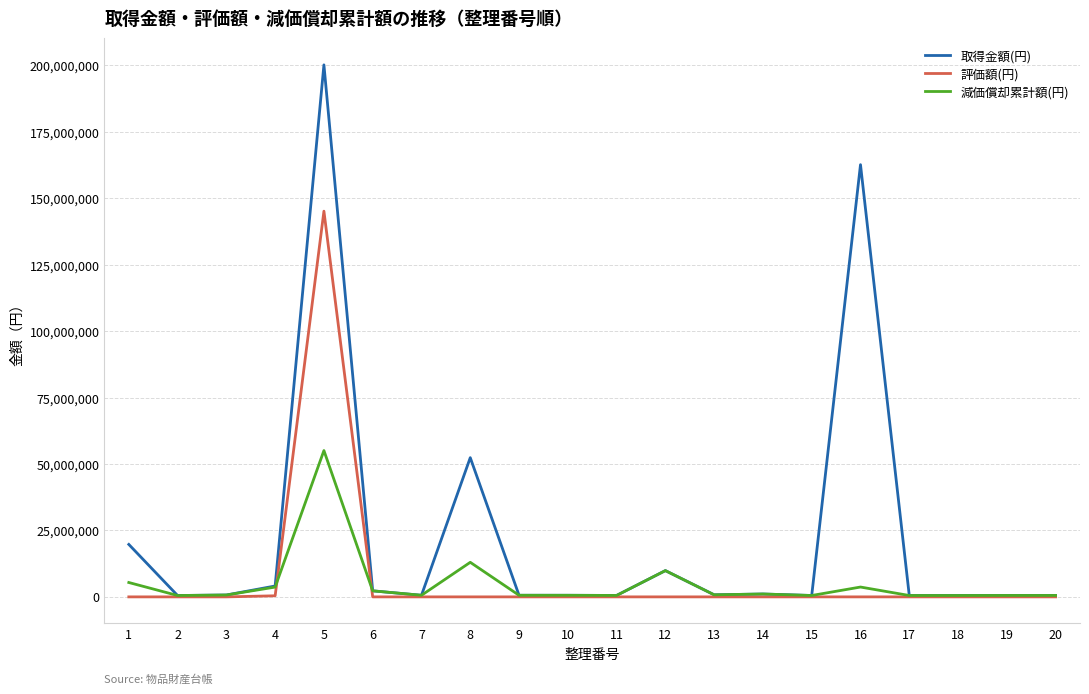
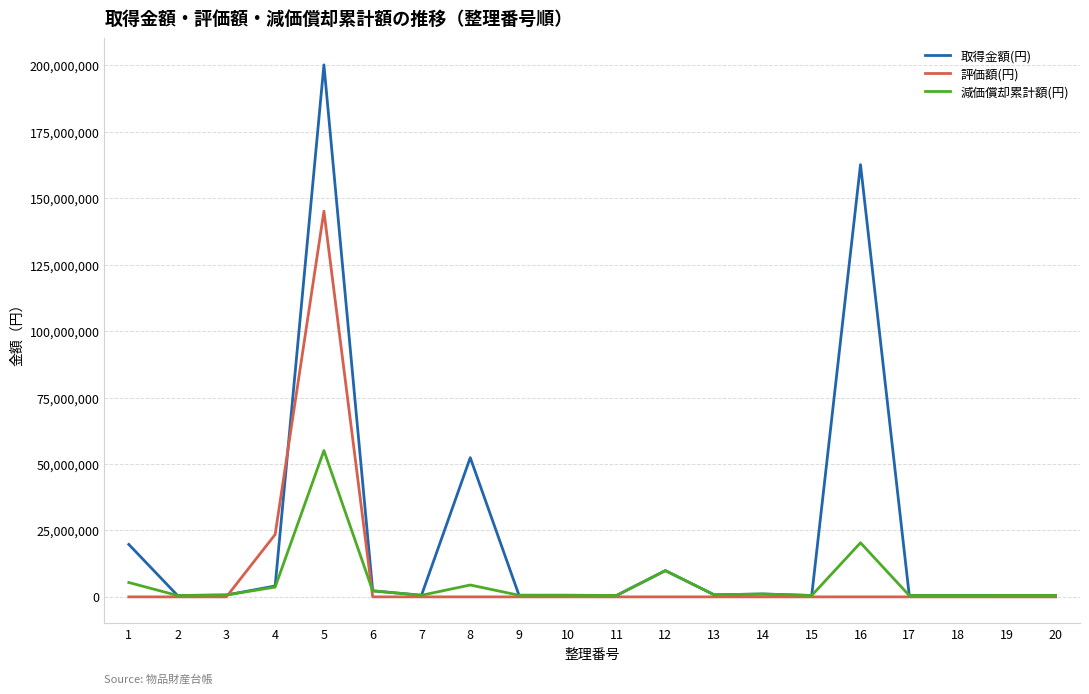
評価額(円), 4: 0 -> 23,000,000
減価償却累計額(円), 8: 13,000,000 -> 4,000,000
減価償却累計額(円), 16: 4,000,000 -> 20,000,000
